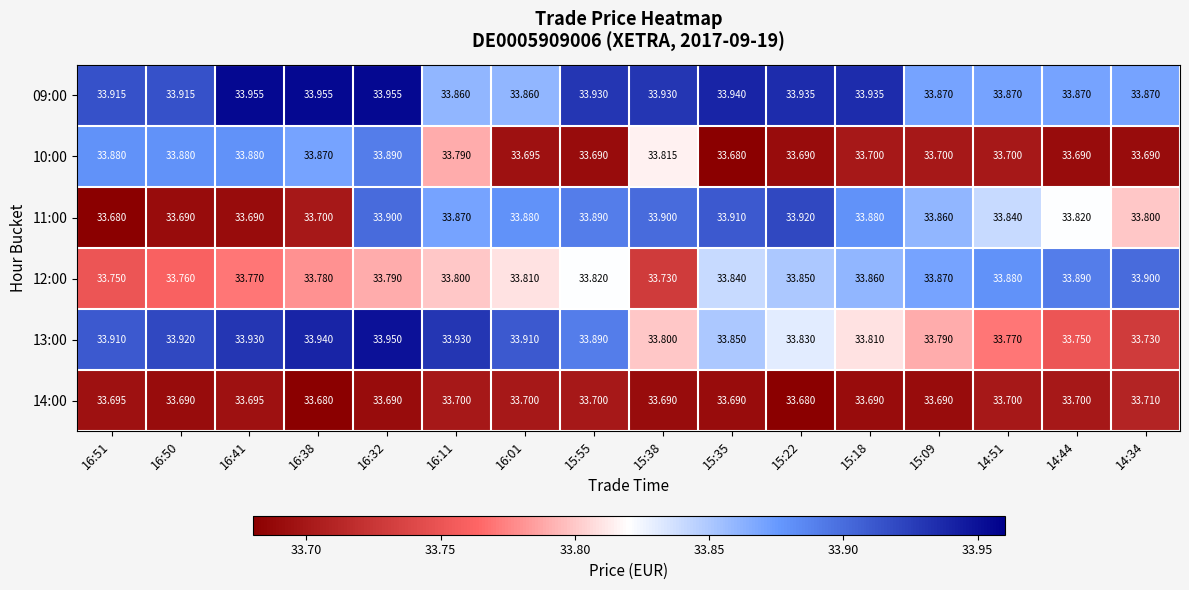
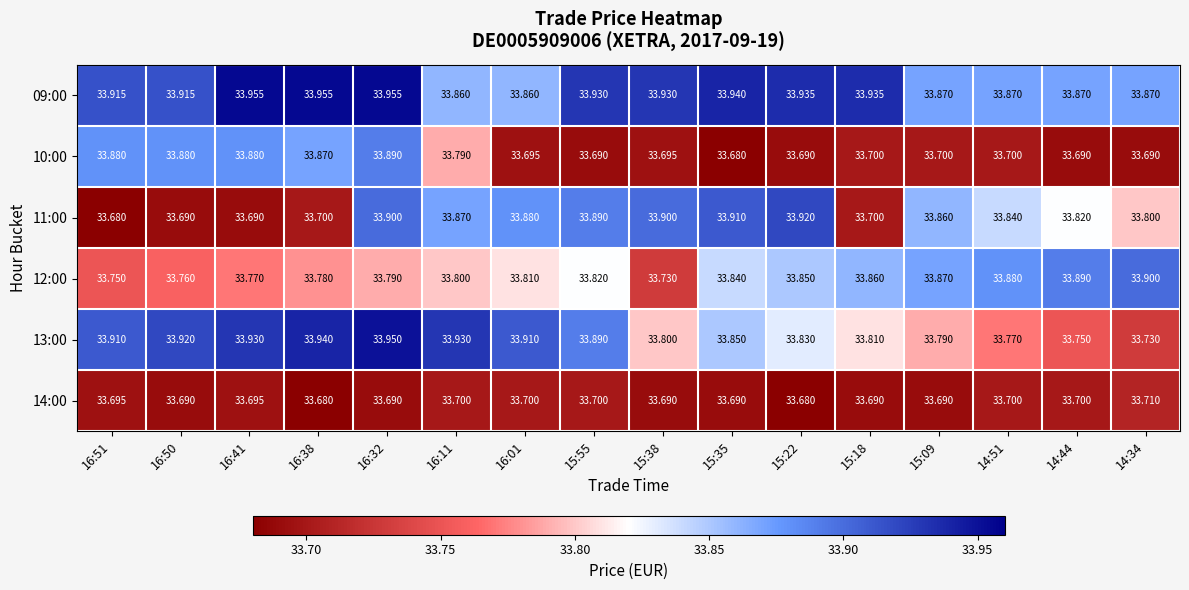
10:00, 15:38: 33.815 -> 33.695
11:00, 15:18: 33.880 -> 33.700
